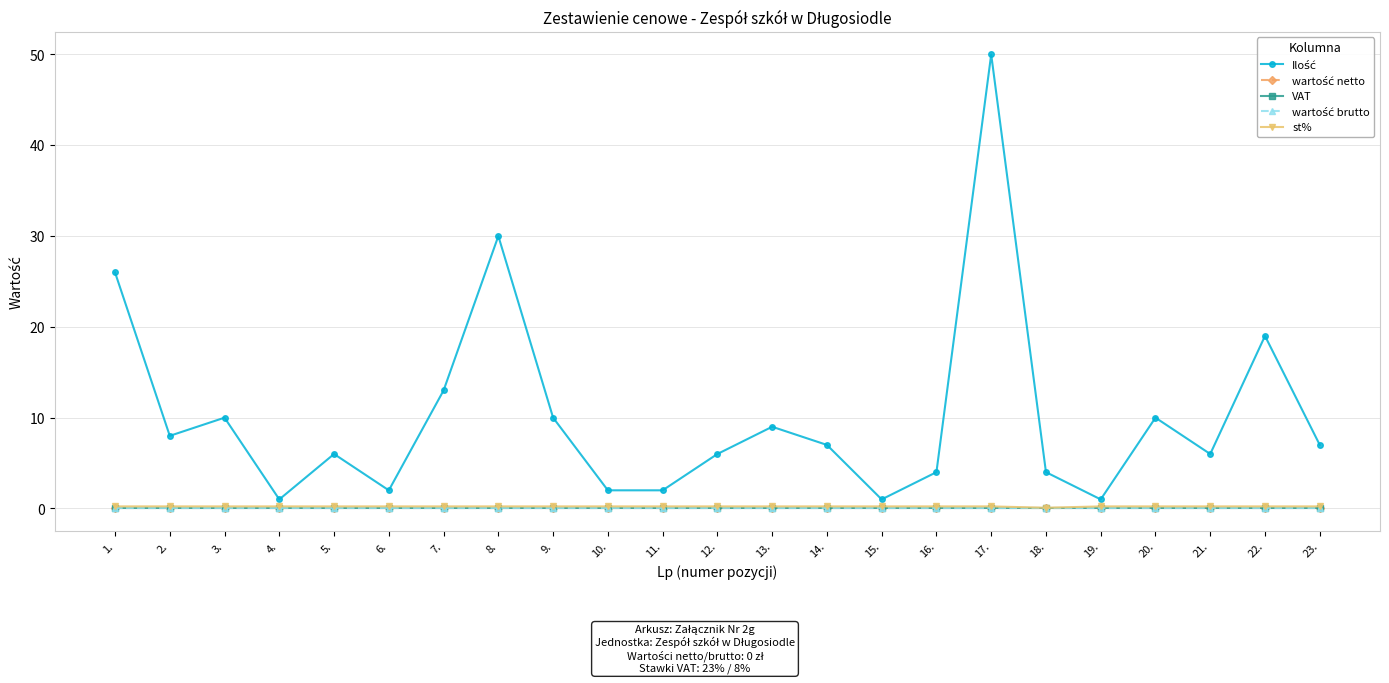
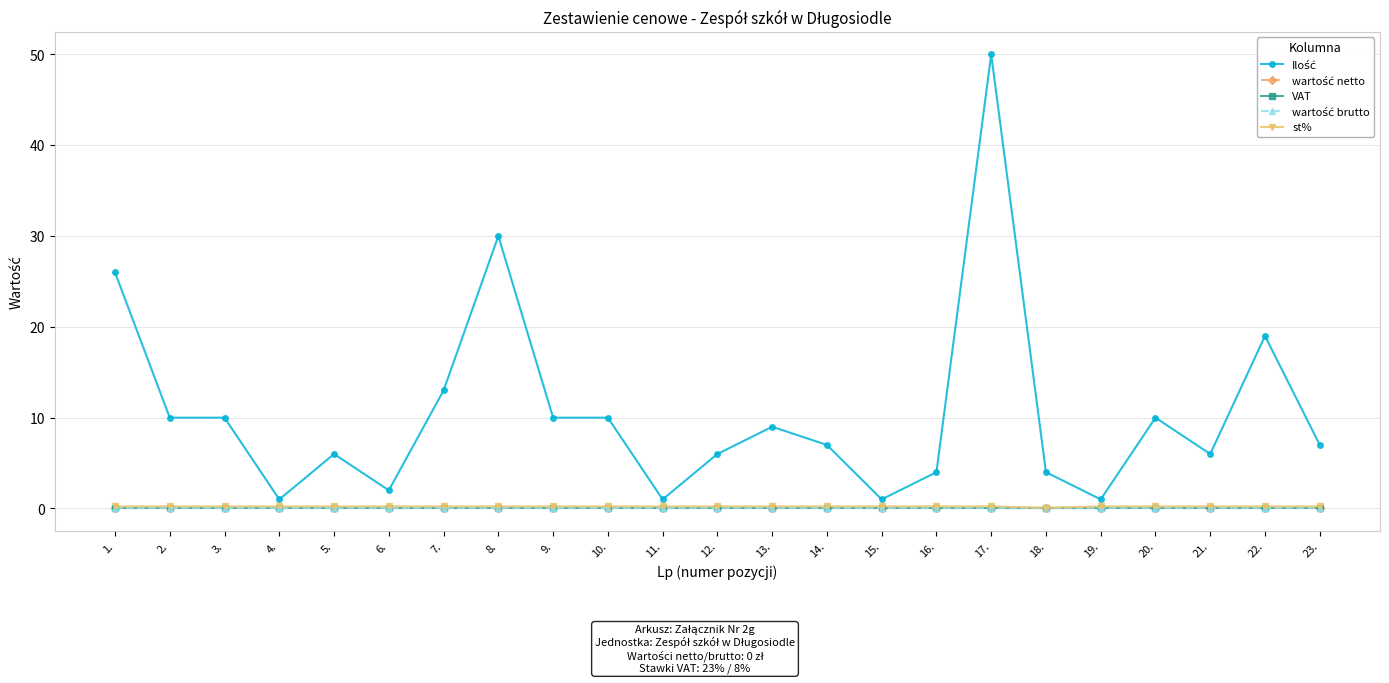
Ilość, 2.: 8 -> 10
Ilość, 10.: 2 -> 10
Ilość, 11.: 2 -> 1
